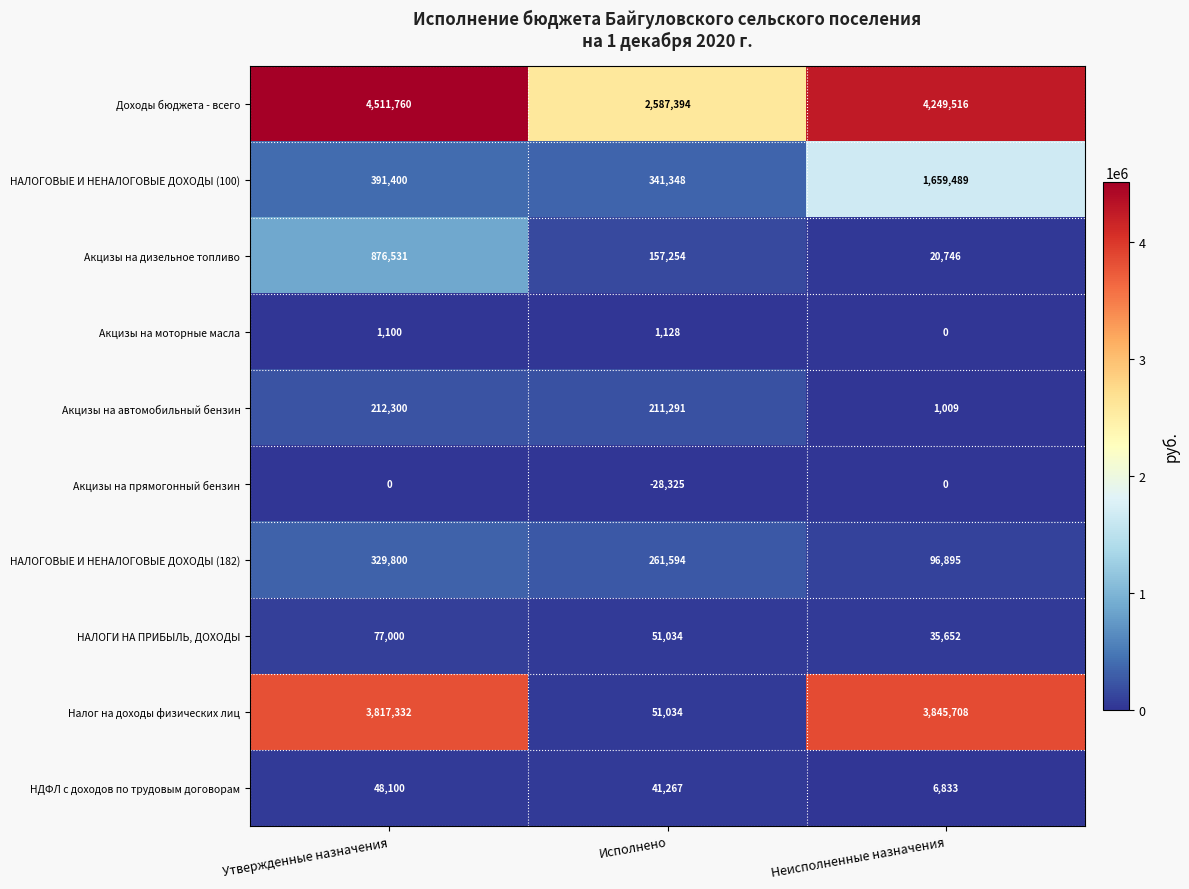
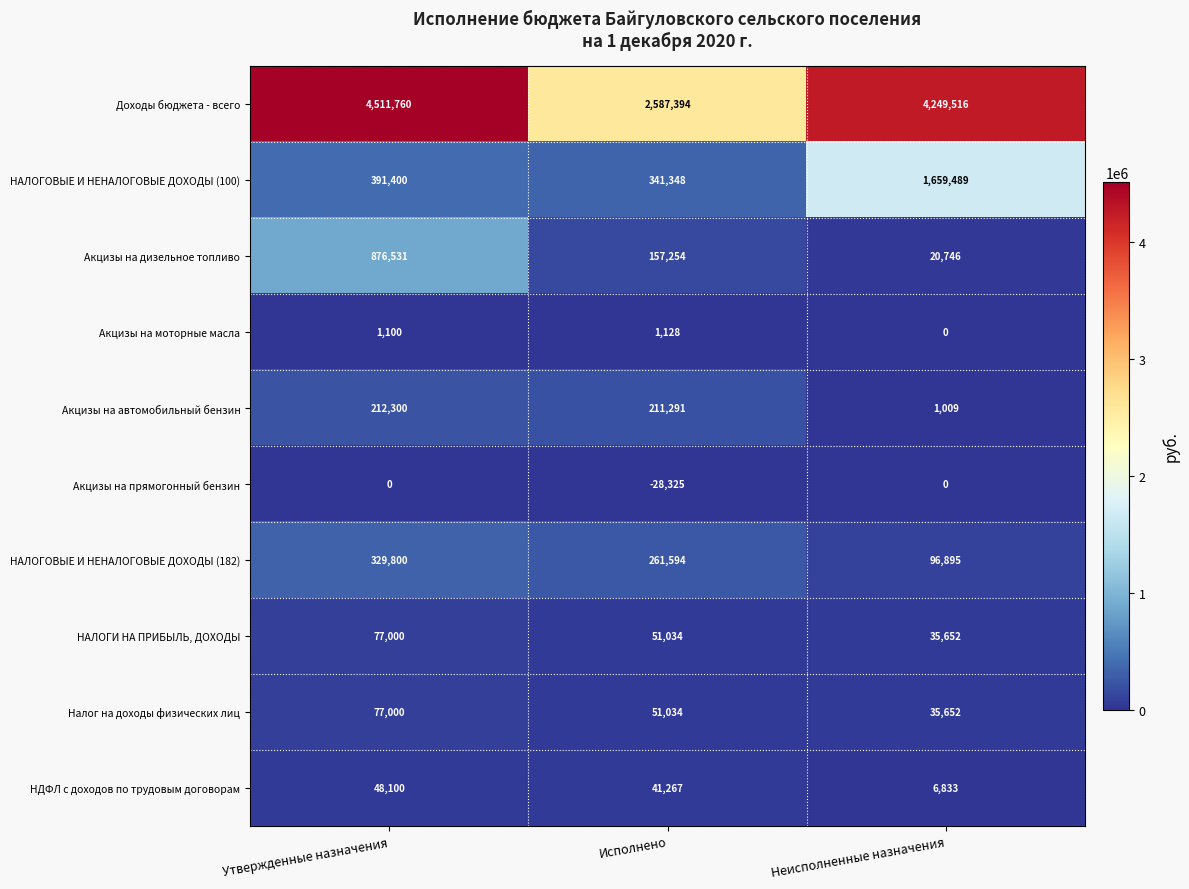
Налог на доходы физических лиц, Утвержденные назначения: 3,817,332 -> 77,000
Налог на доходы физических лиц, Неисполненные назначения: 3,845,708 -> 35,652
